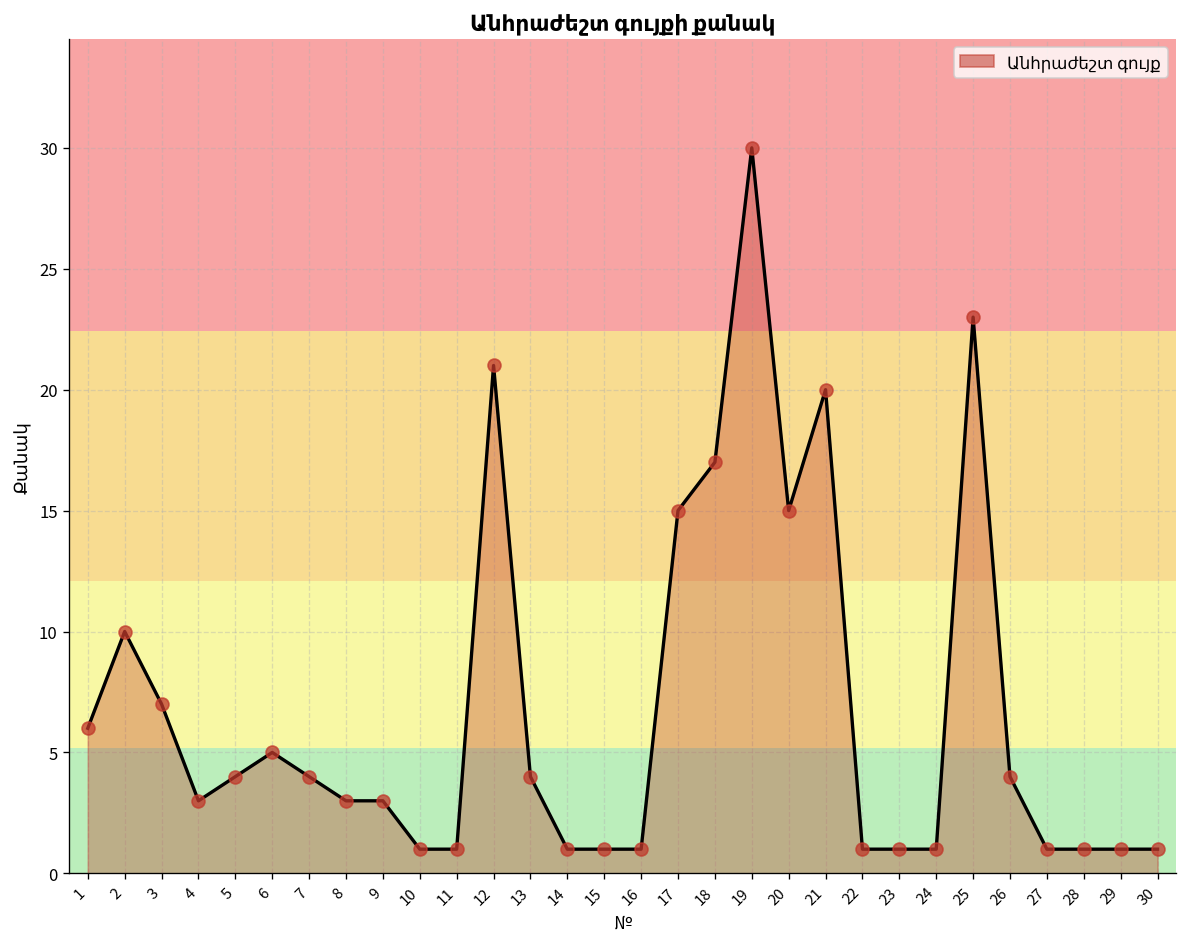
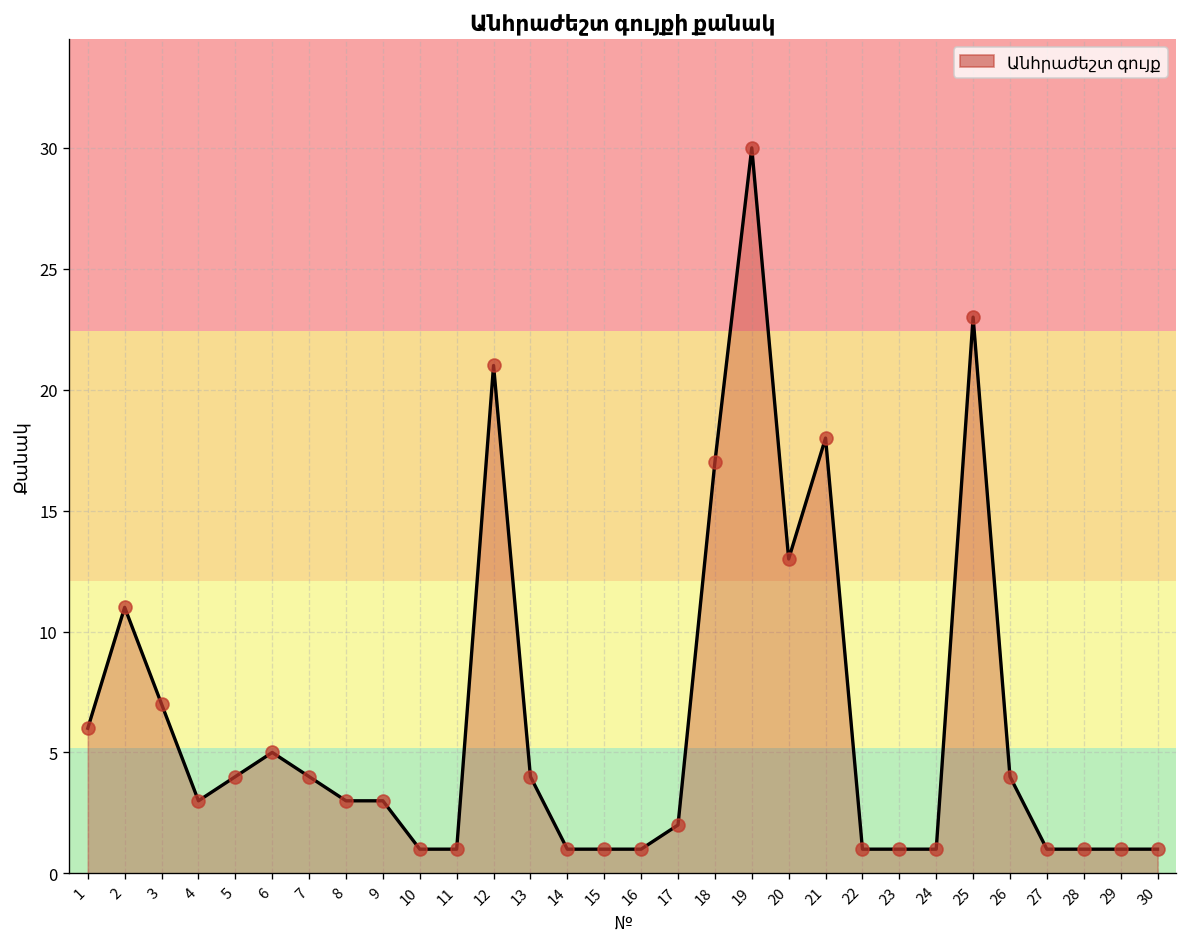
2: 10 -> 11
17: 15 -> 2
20: 15 -> 13
21: 20 -> 18
